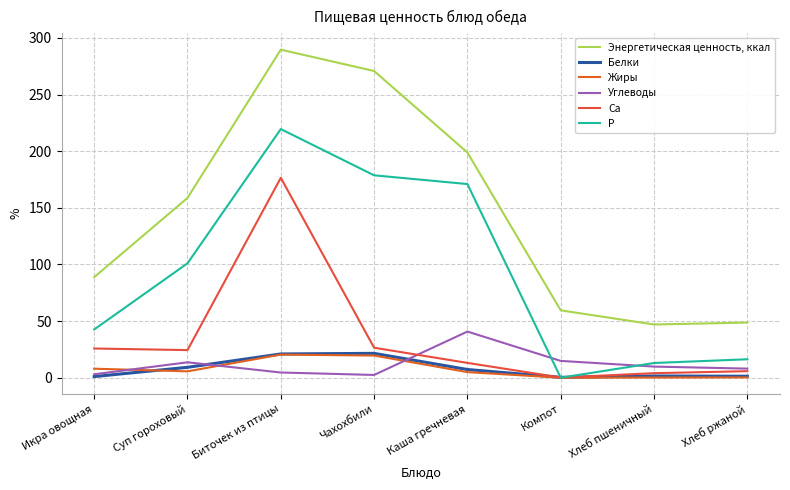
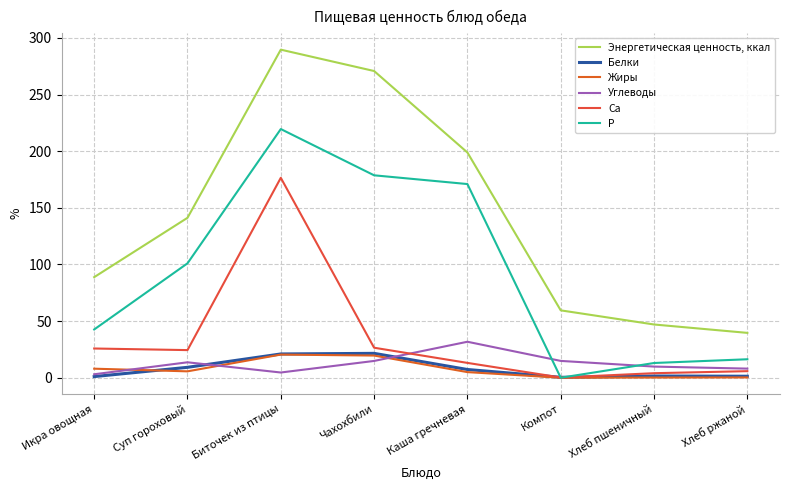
Энергетическая ценность, ккал, Суп гороховый: 159 -> 141
Углеводы, Чахохбили: 2 -> 15
Углеводы, Каша гречневая: 41 -> 32
Энергетическая ценность, ккал, Хлеб ржаной: 49 -> 40
